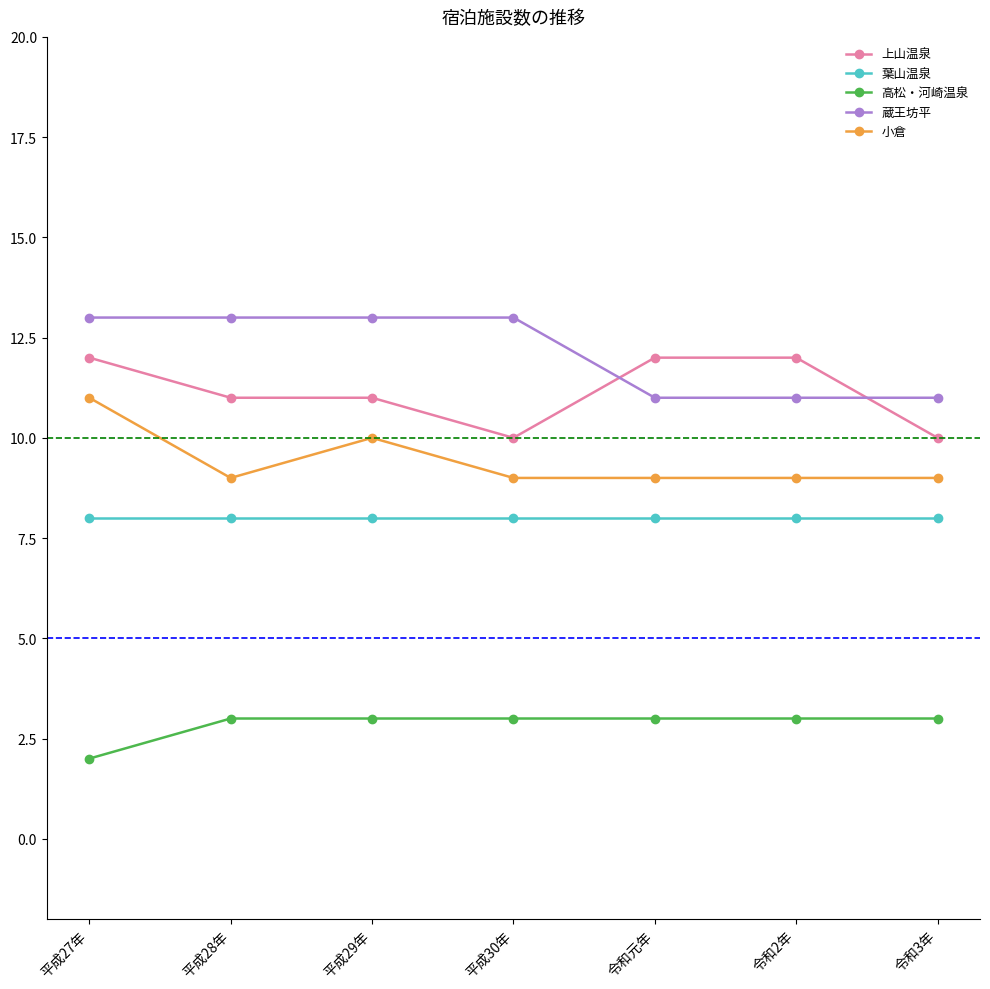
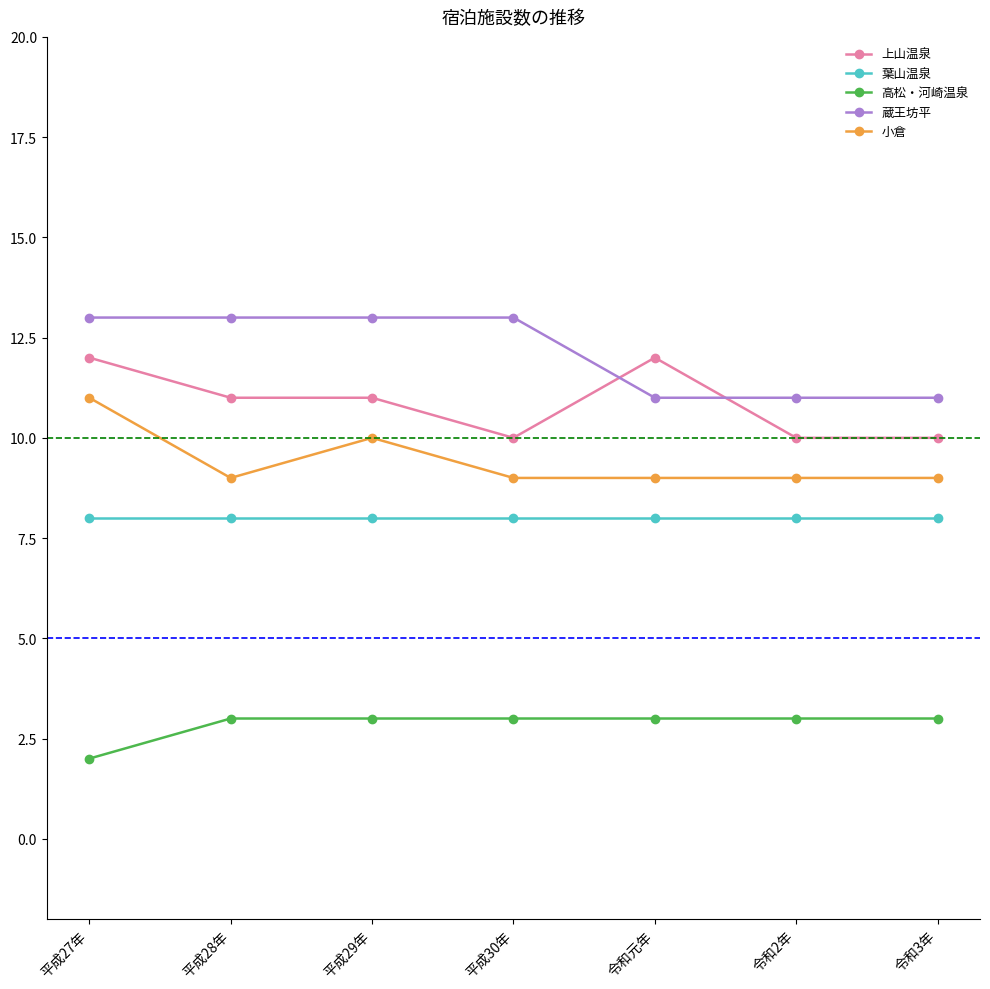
上山温泉, 令和2年: 12 -> 10
